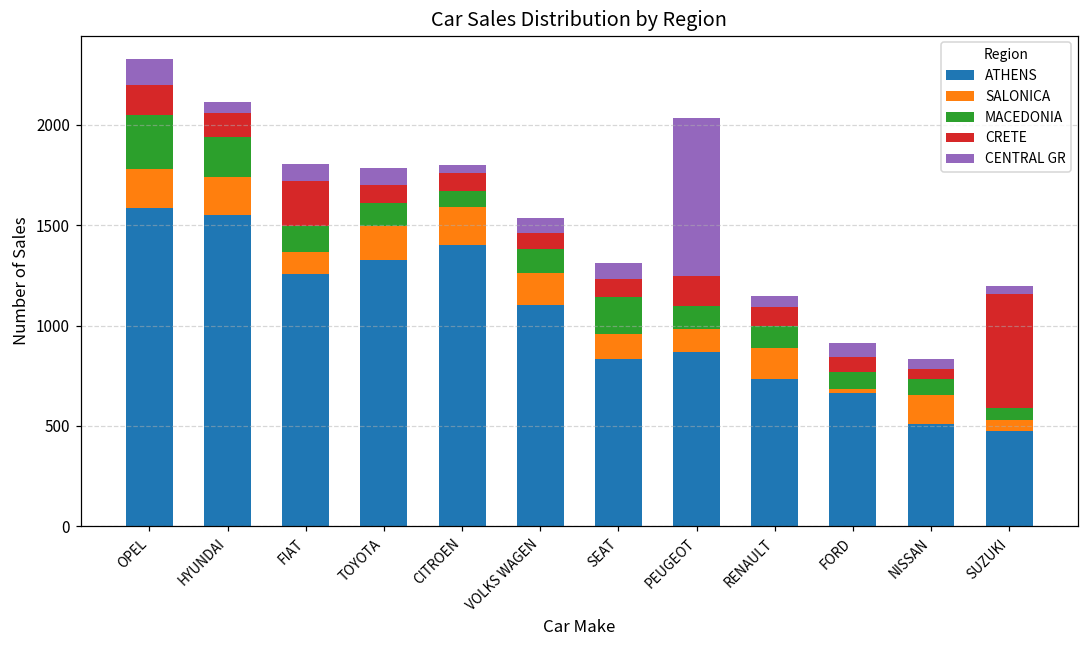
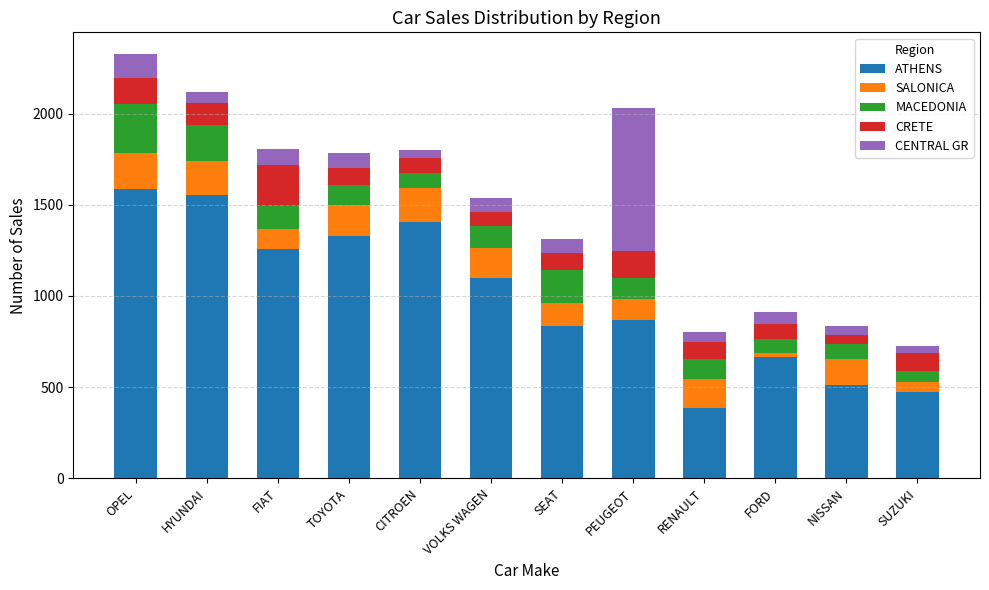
ATHENS, RENAULT: 730 -> 390
CRETE, SUZUKI: 570 -> 100
